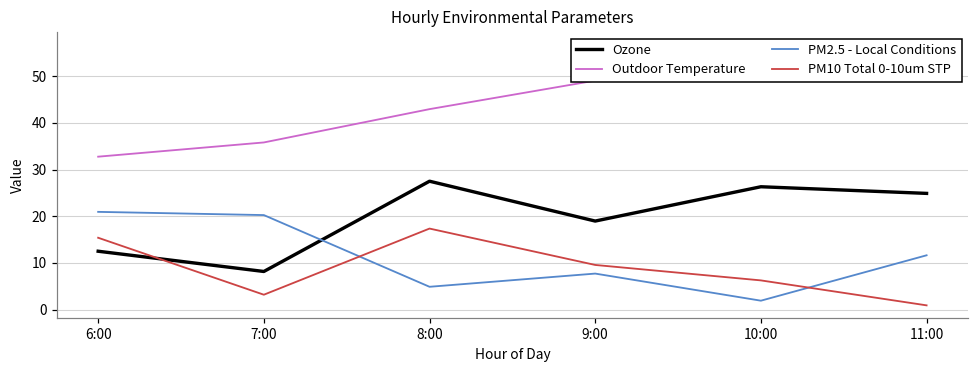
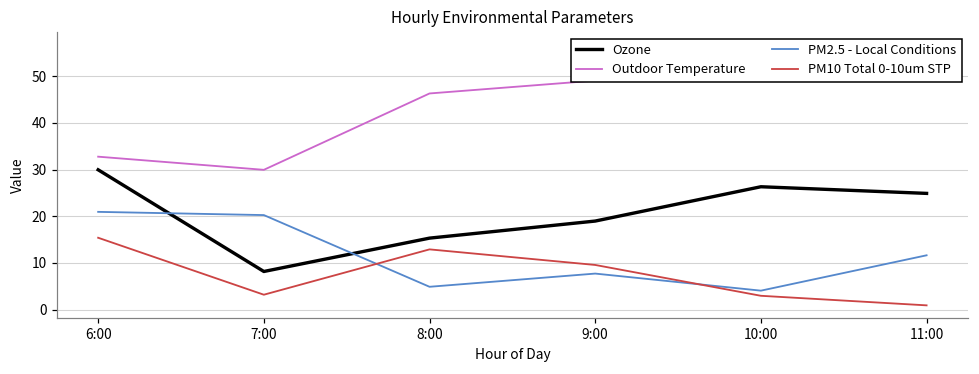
Ozone, 6:00: 12 -> 30
Outdoor Temperature, 7:00: 36 -> 30
Ozone, 8:00: 28 -> 15
Outdoor Temperature, 8:00: 43 -> 46
PM10 Total 0-10um STP, 8:00: 17 -> 13
PM2.5 - Local Conditions, 10:00: 2 -> 4
PM10 Total 0-10um STP, 10:00: 6 -> 3
